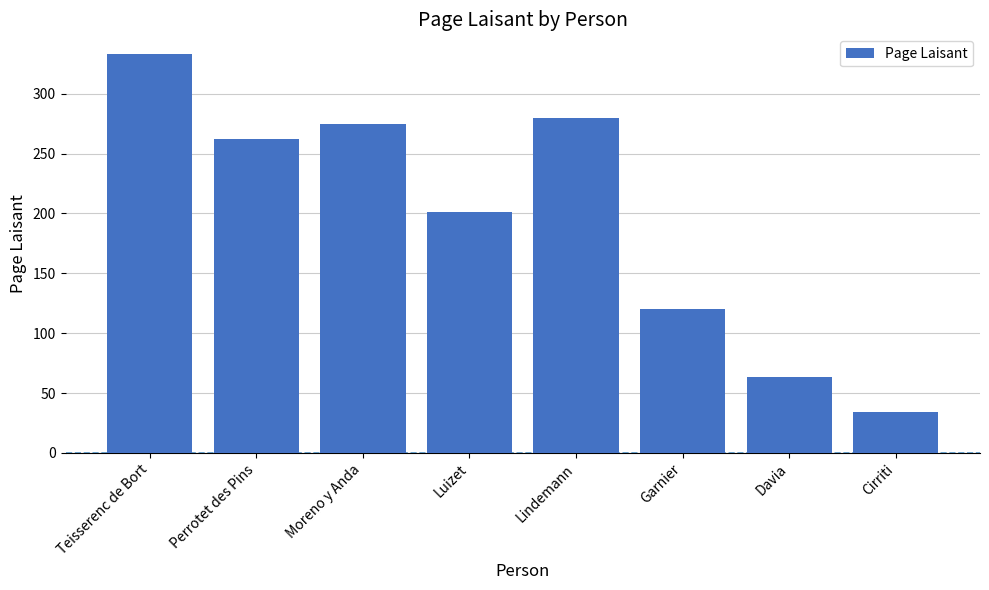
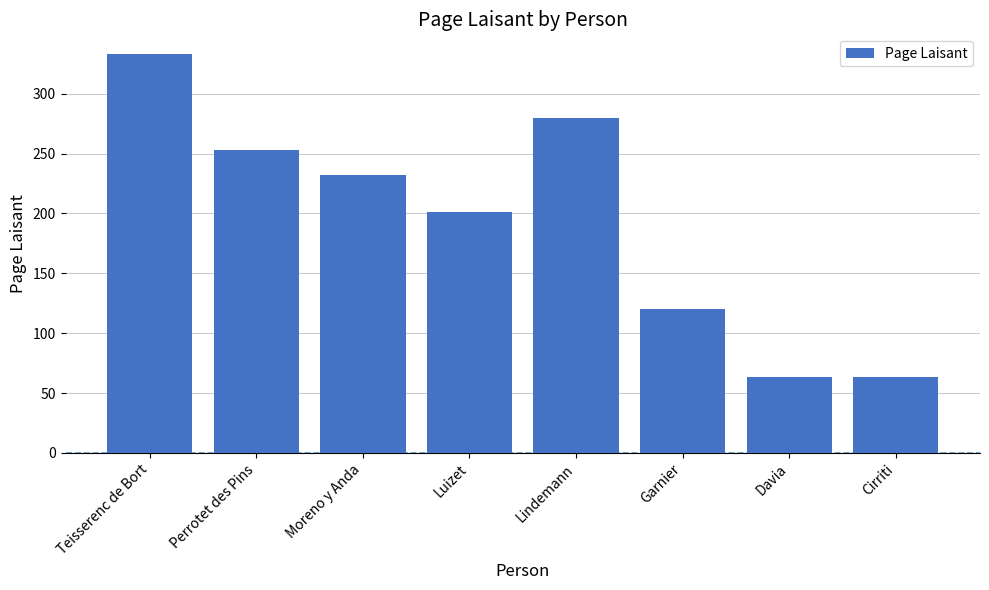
Perrotet des Pins: 262 -> 253
Moreno y Anda: 275 -> 232
Cirriti: 34 -> 63
